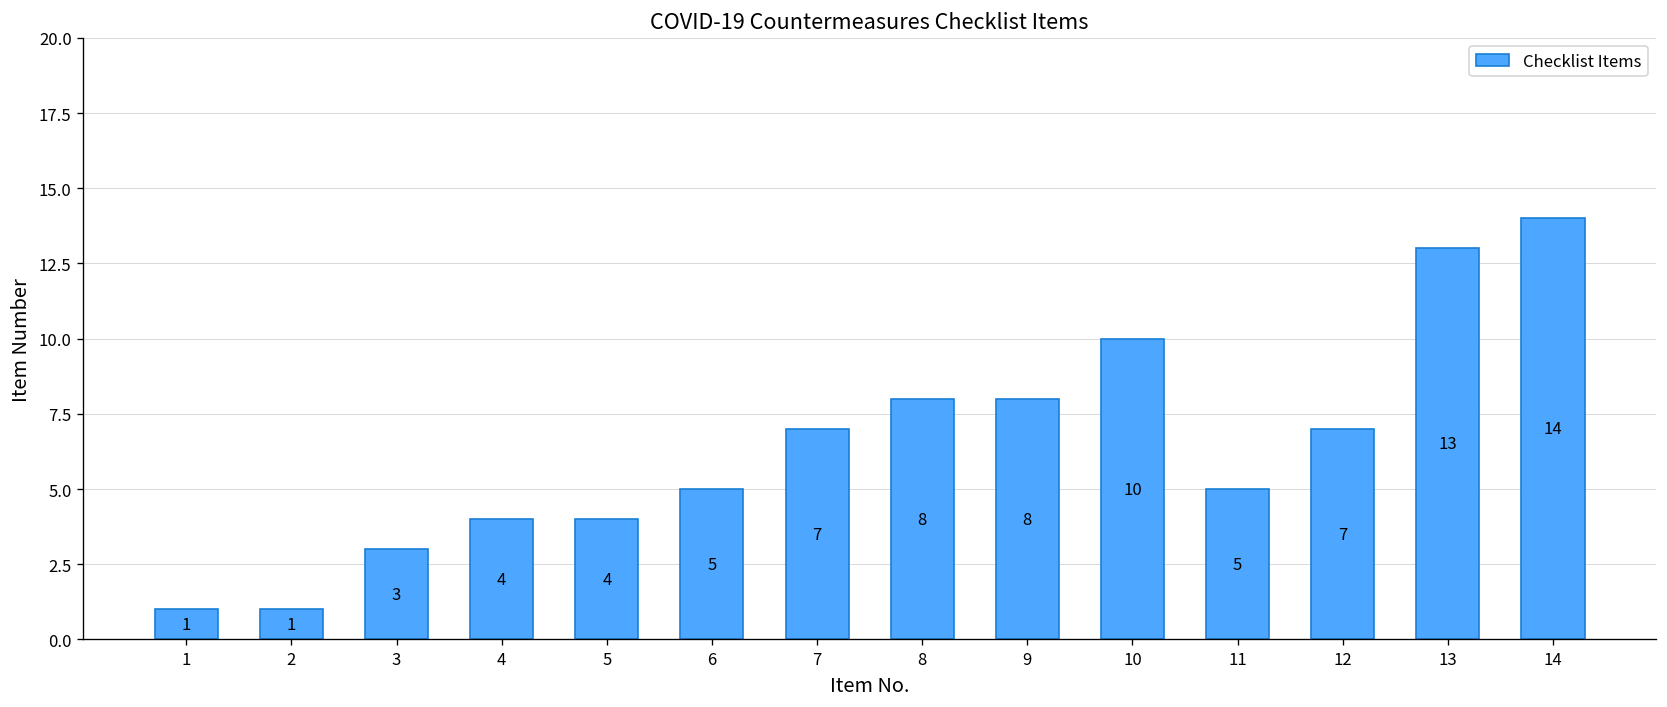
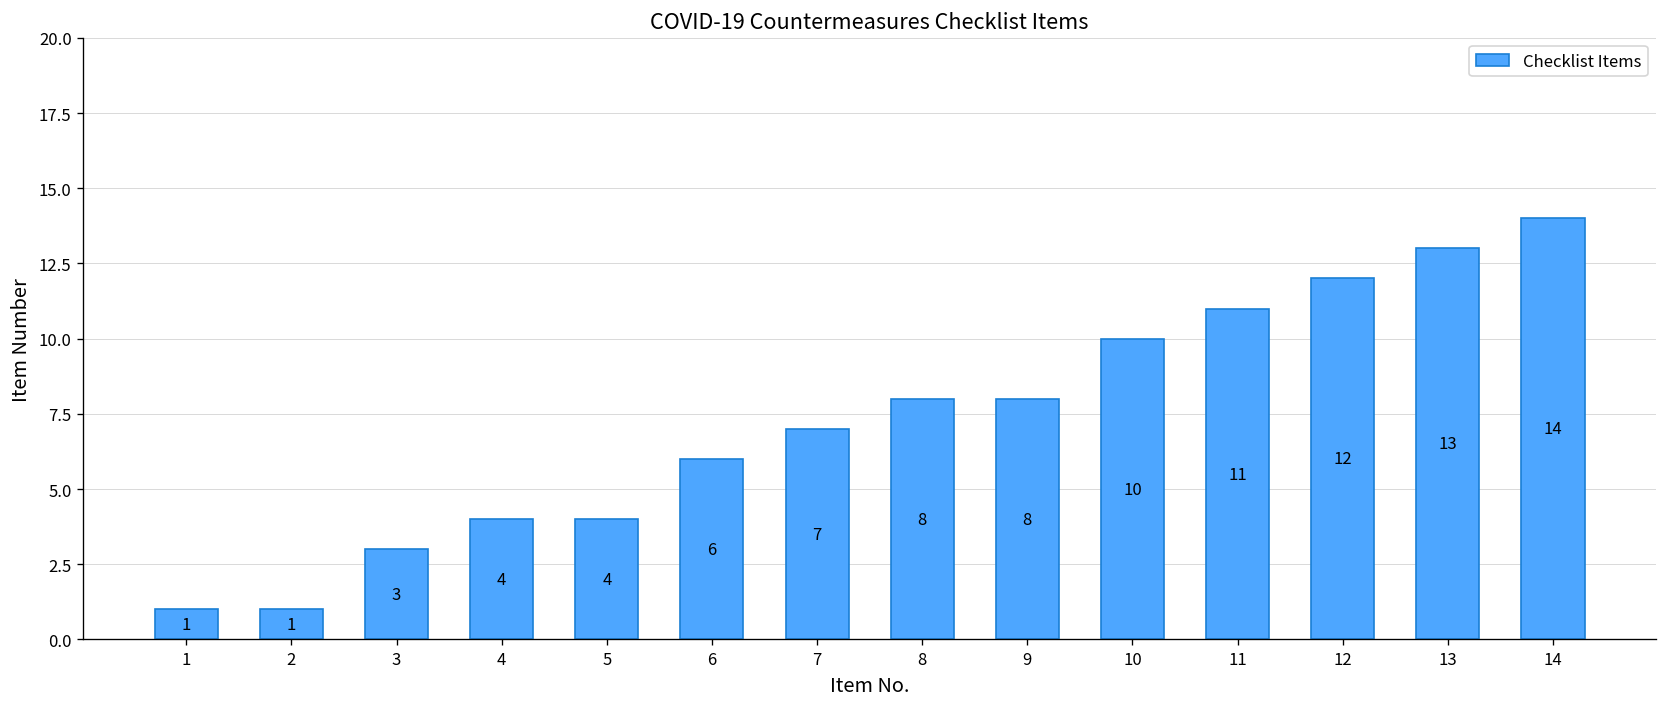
6: 5 -> 6
11: 5 -> 11
12: 7 -> 12
